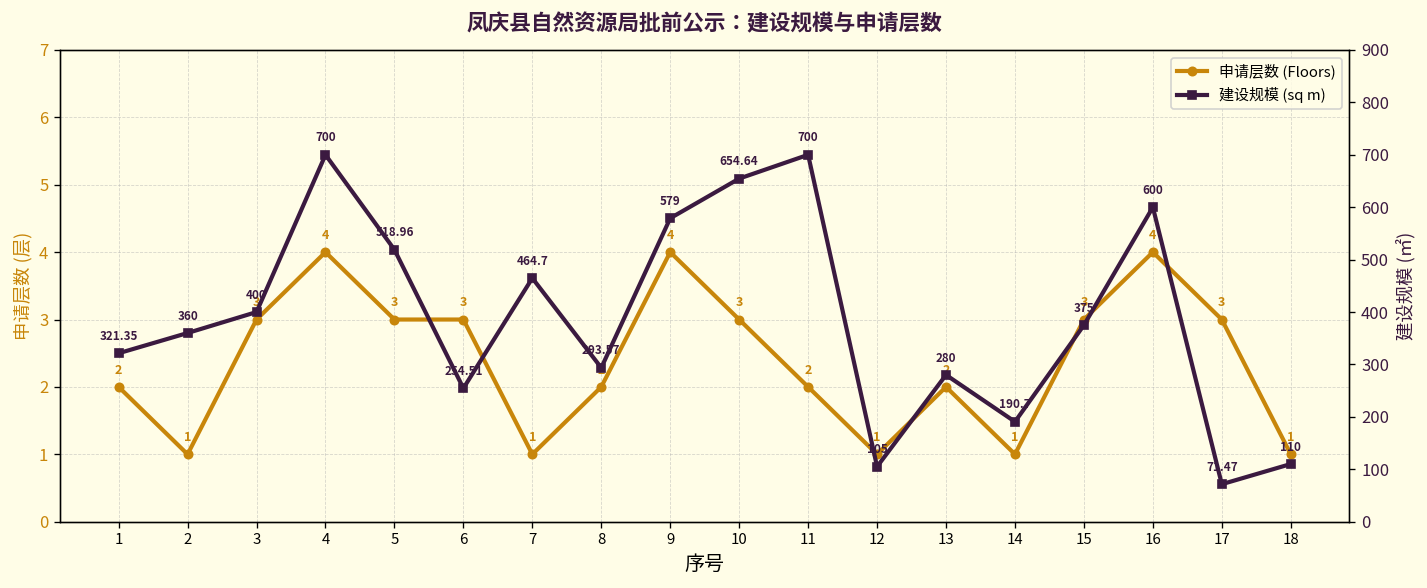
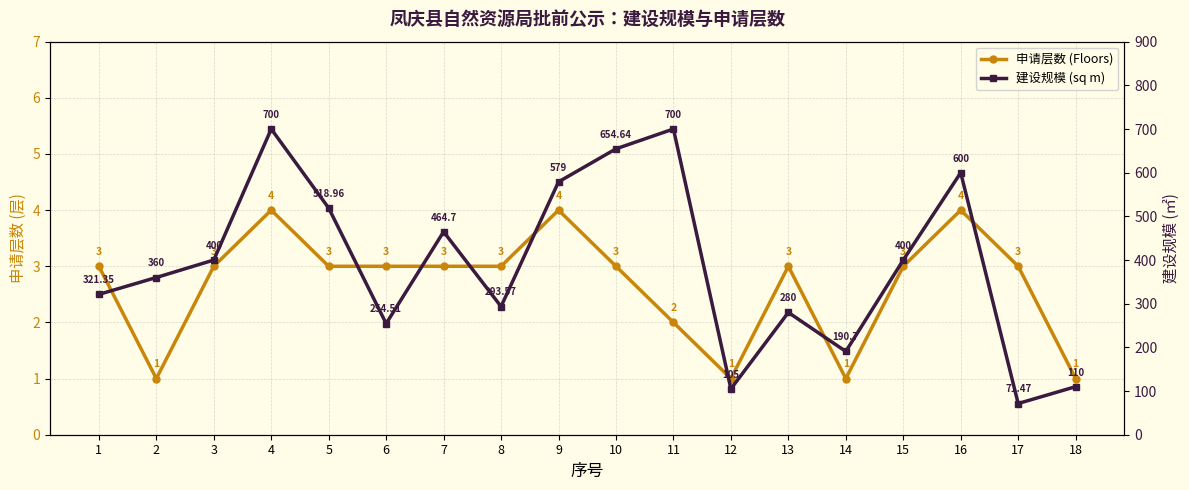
申请层数 (Floors), 1: 2 -> 3
申请层数 (Floors), 7: 1 -> 3
申请层数 (Floors), 8: 2 -> 3
申请层数 (Floors), 13: 2 -> 3
建设规模 (sq m), 15: 375 -> 400
